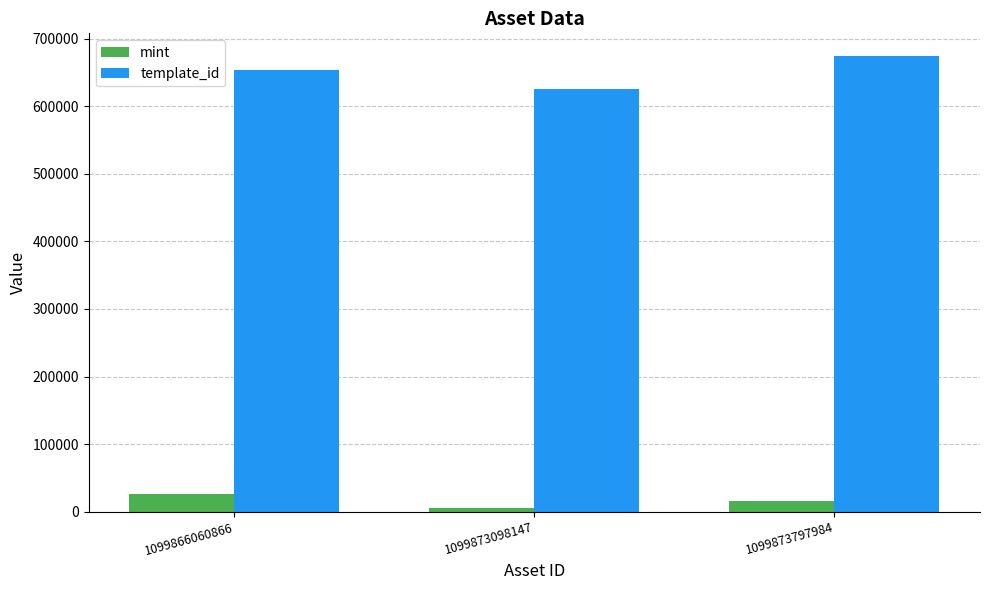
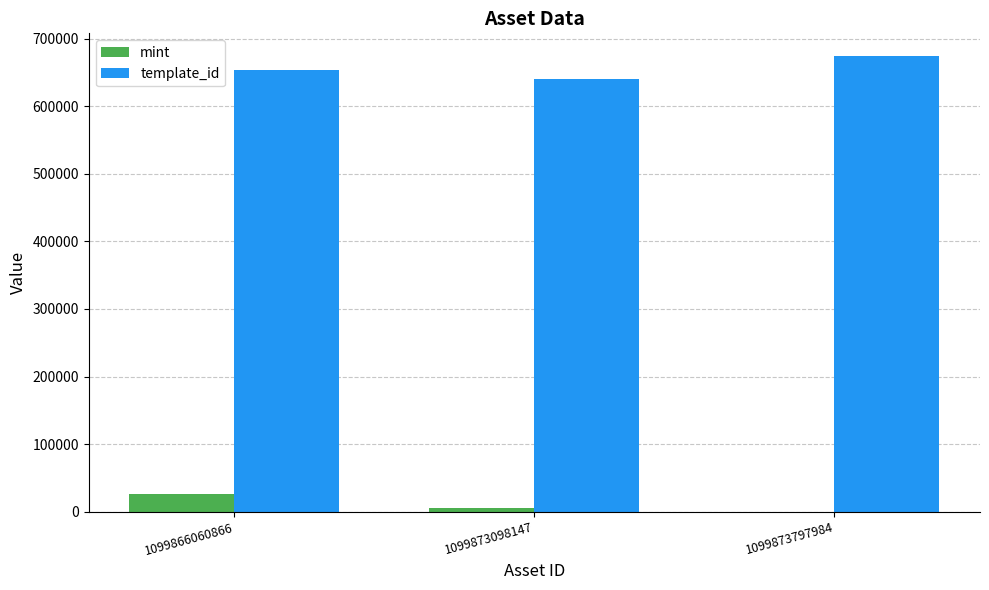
template_id, 1099873098147: 630000 -> 640000
mint, 1099873797984: 20000 -> 0
